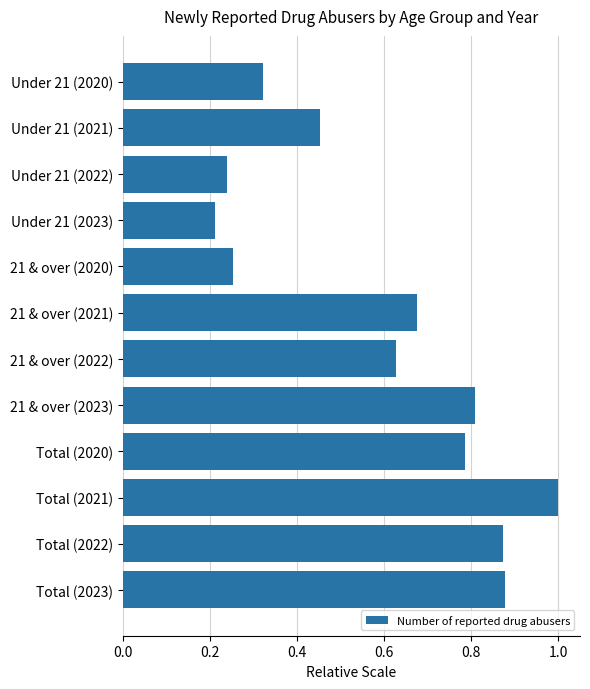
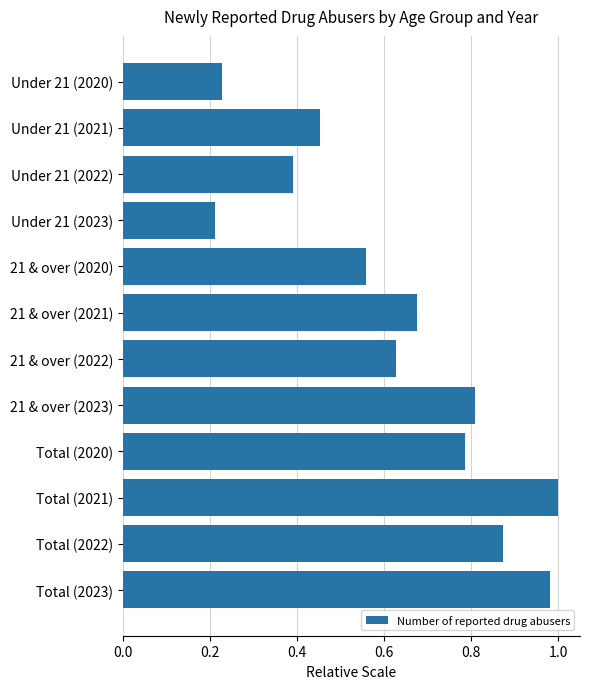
Under 21 (2020): 0.32 -> 0.23
Under 21 (2022): 0.24 -> 0.39
21 & over (2020): 0.25 -> 0.56
Total (2023): 0.88 -> 0.98
